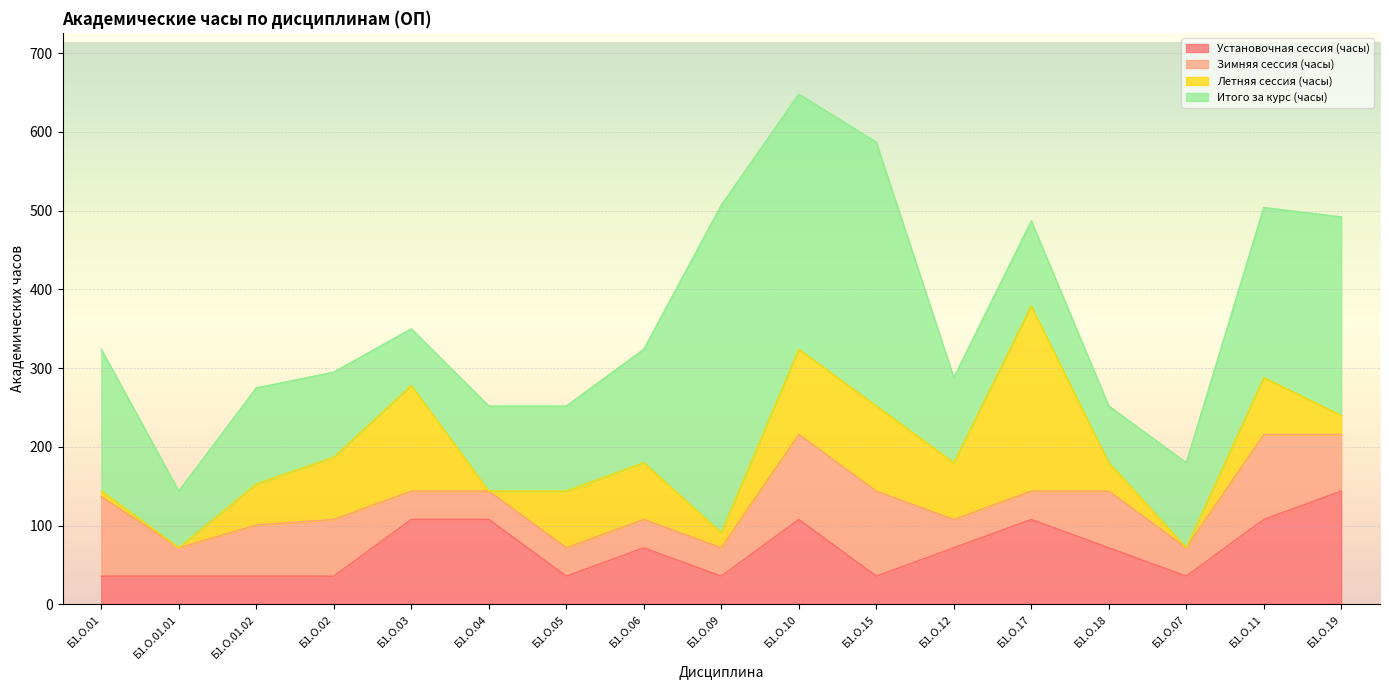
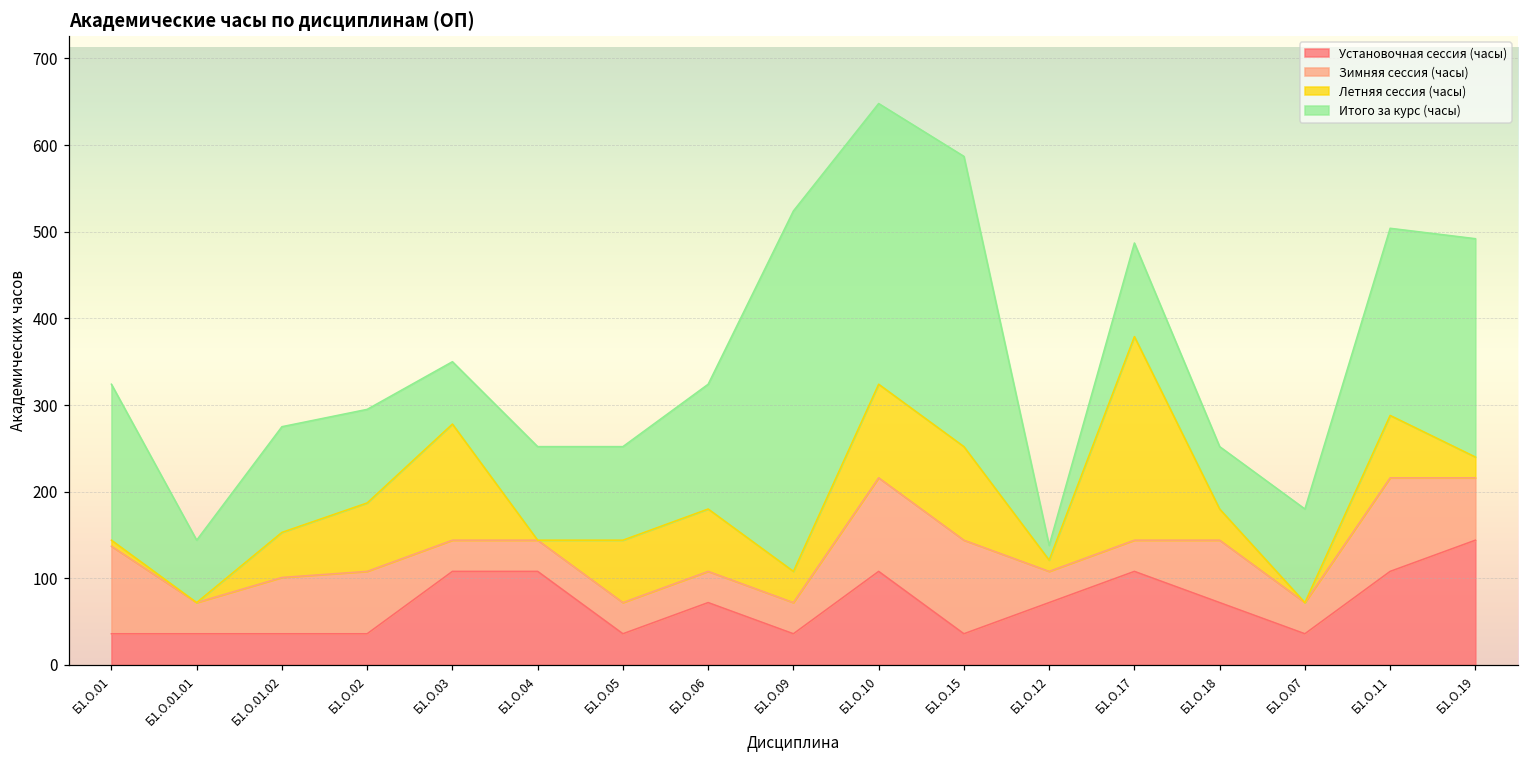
Летняя сессия (часы), Б1.О.09: 20 -> 40
Летняя сессия (часы), Б1.О.12: 70 -> 10
Итого за курс (часы), Б1.О.12: 110 -> 20
